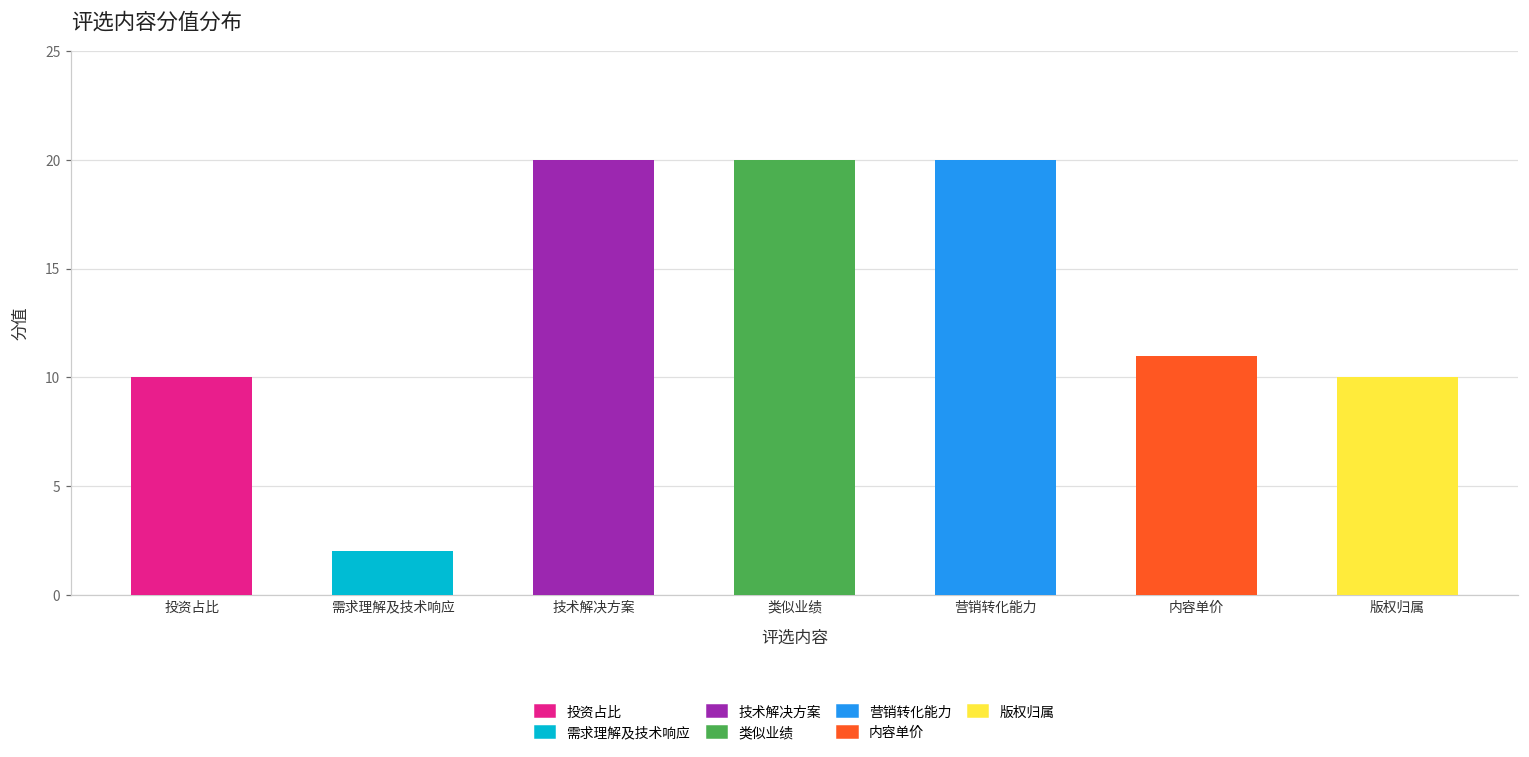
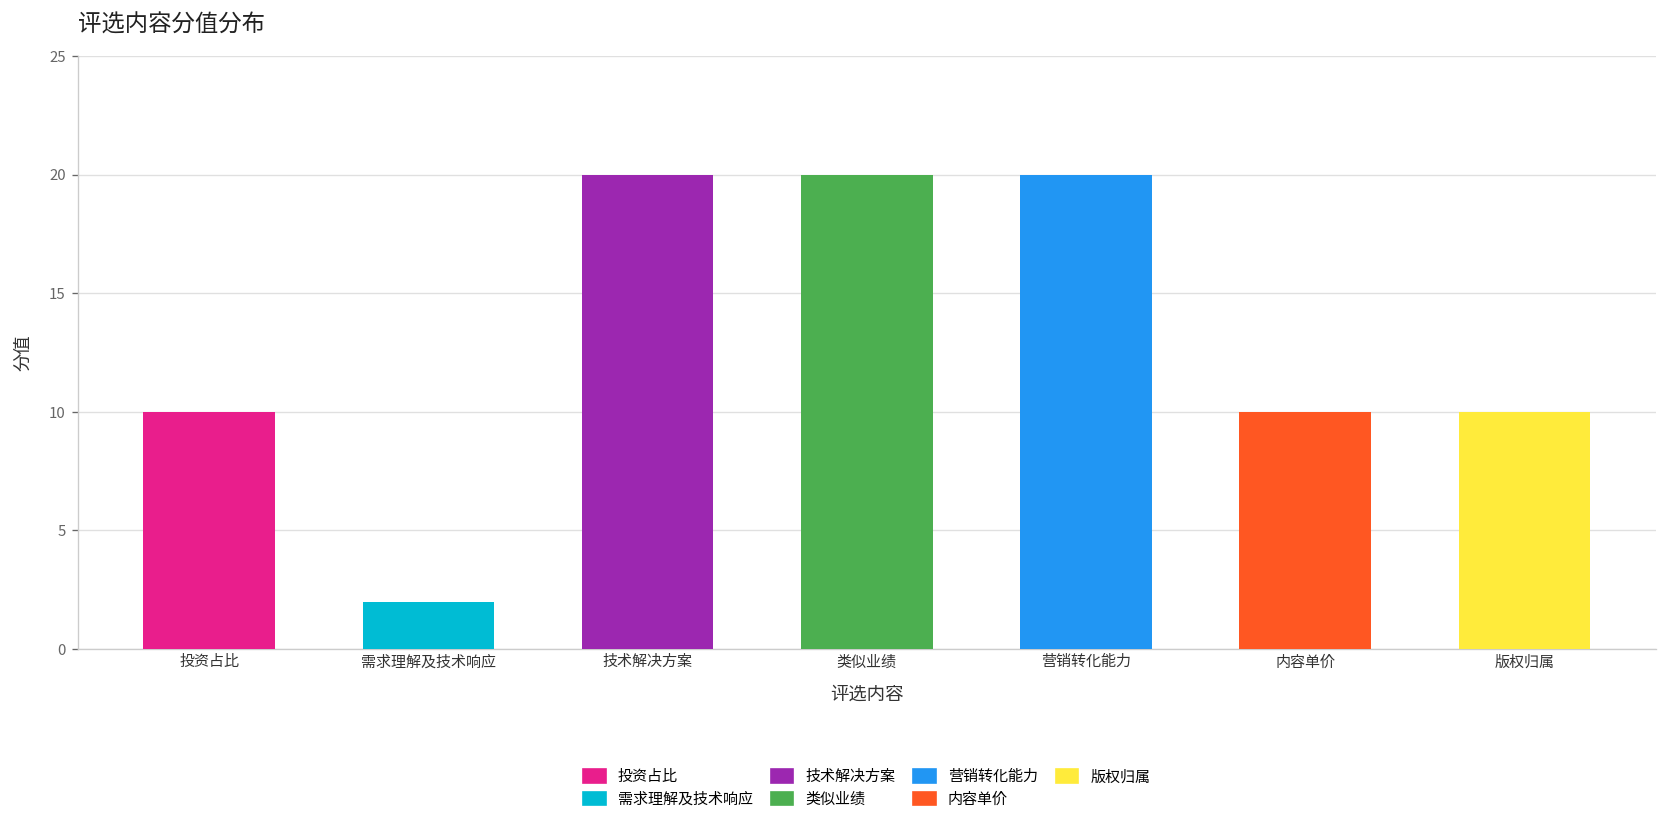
内容单价: 11 -> 10
